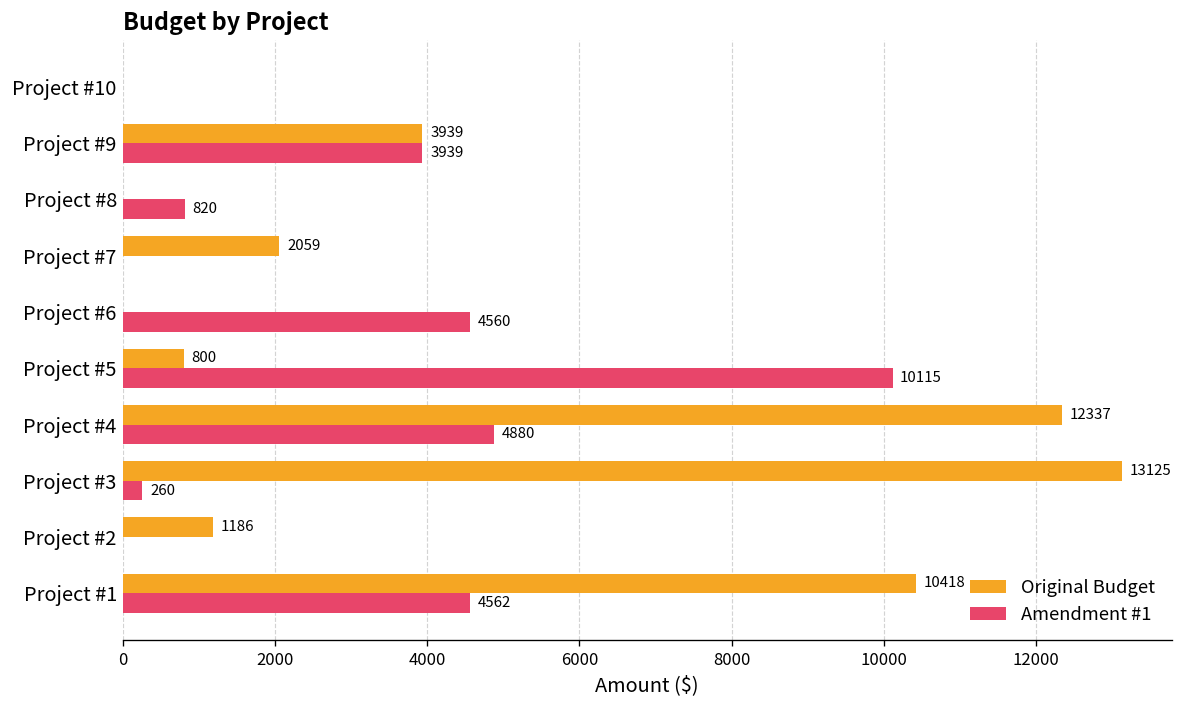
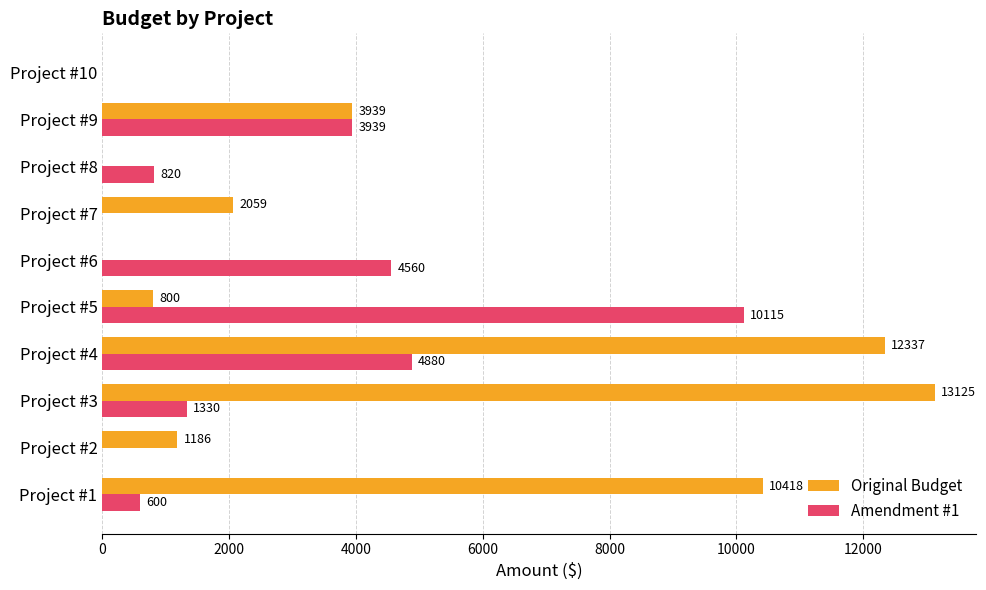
Amendment #1, Project #3: 260 -> 1330
Amendment #1, Project #1: 4562 -> 600
